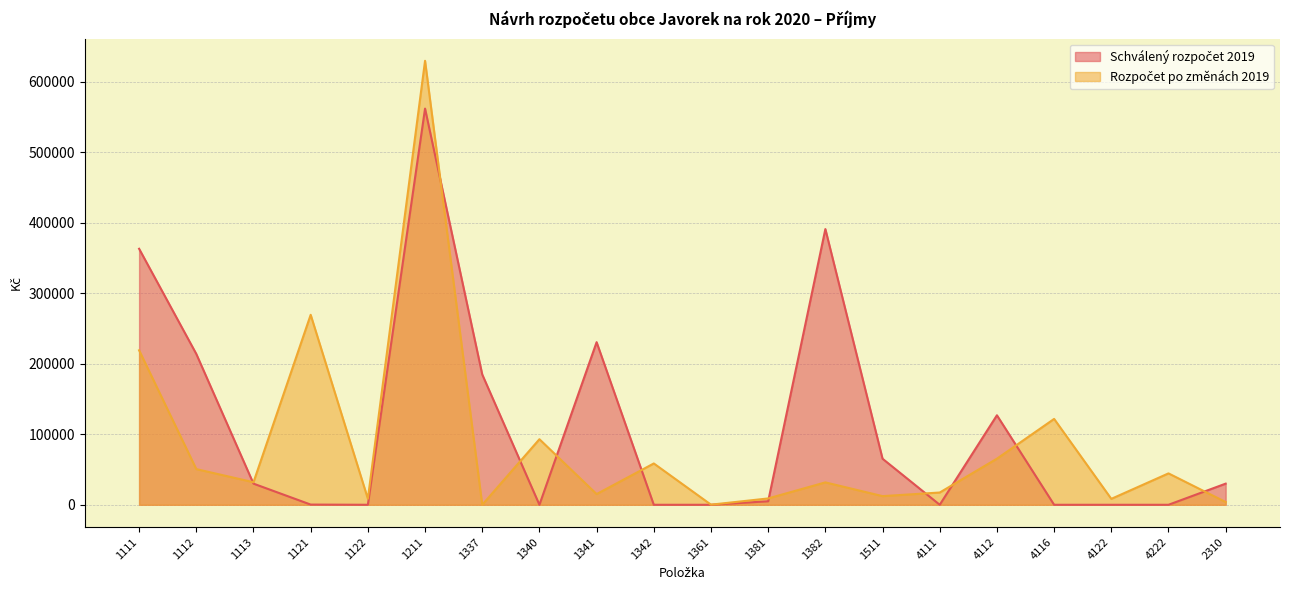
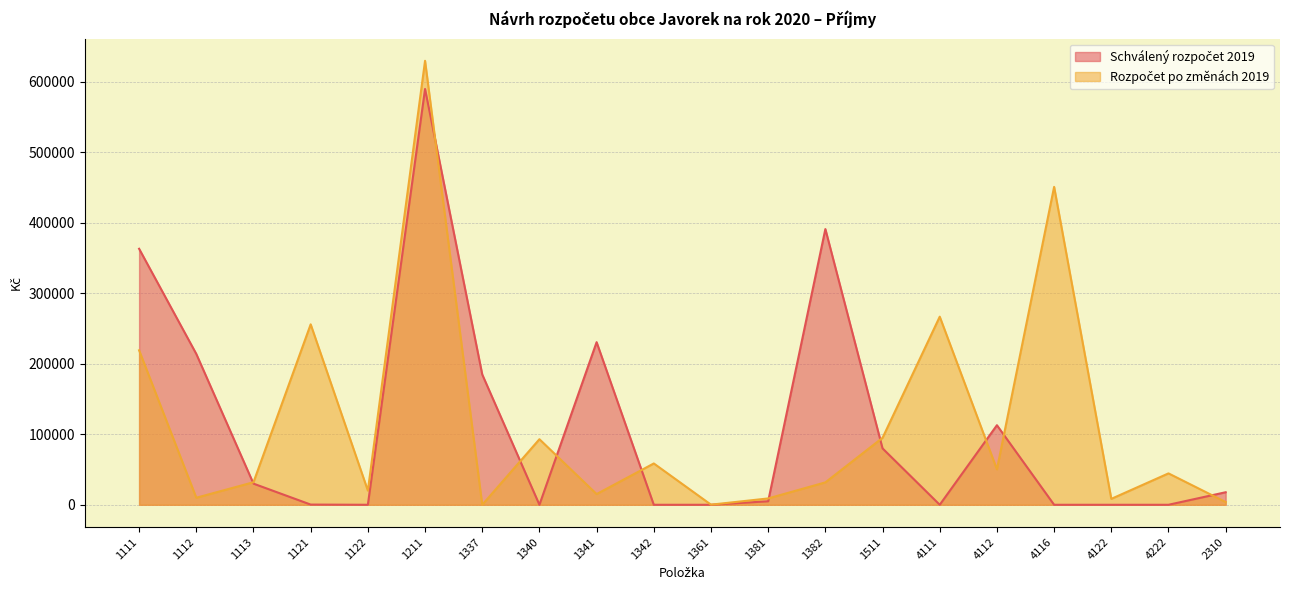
Rozpočet po změnách 2019, 1112: 50000 -> 10000
Rozpočet po změnách 2019, 1121: 270000 -> 260000
Rozpočet po změnách 2019, 1122: 10000 -> 20000
Schválený rozpočet 2019, 1211: 560000 -> 590000
Schválený rozpočet 2019, 1511: 70000 -> 80000
Rozpočet po změnách 2019, 1511: 10000 -> 100000
Rozpočet po změnách 2019, 4111: 20000 -> 270000
Schválený rozpočet 2019, 4112: 130000 -> 110000
Rozpočet po změnách 2019, 4112: 70000 -> 50000
Rozpočet po změnách 2019, 4116: 120000 -> 450000
Schválený rozpočet 2019, 2310: 30000 -> 20000
